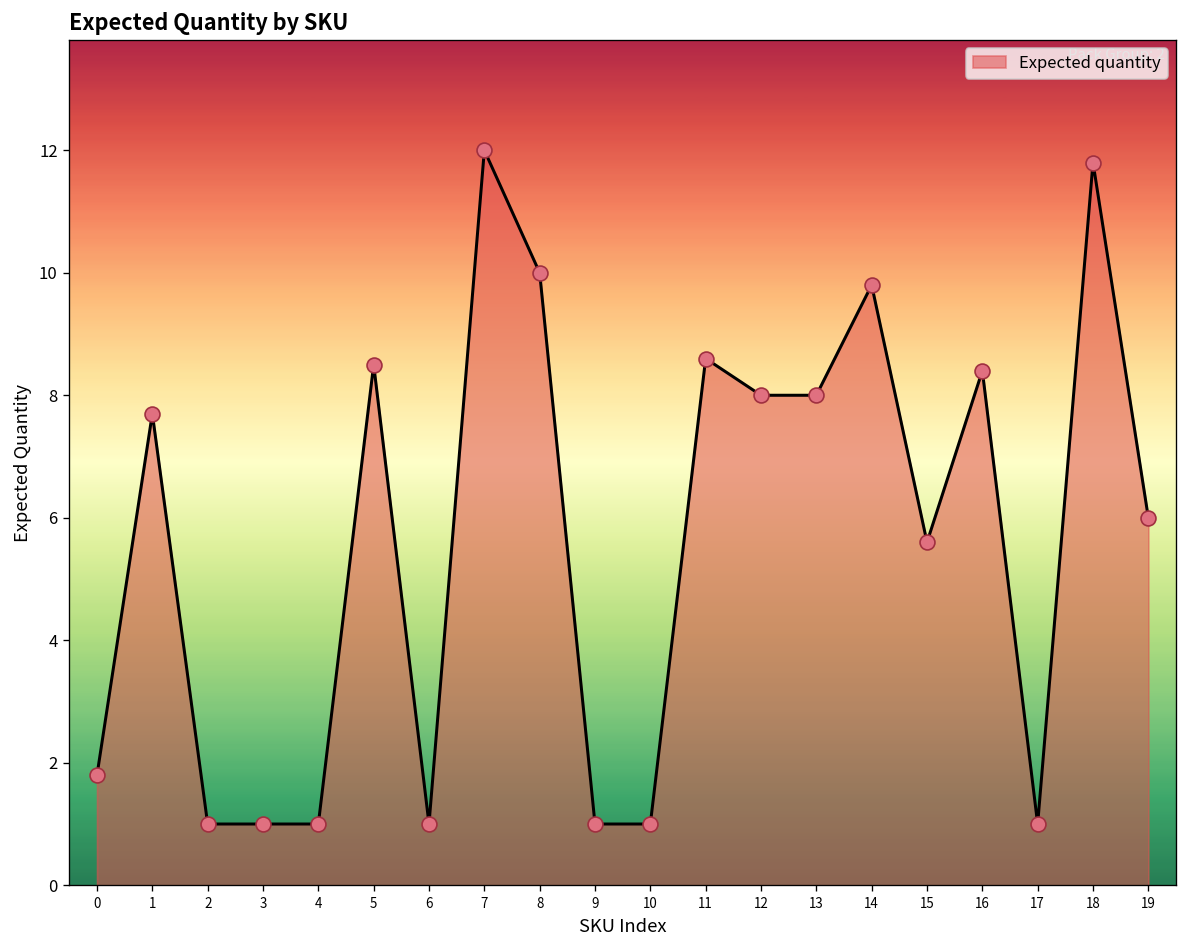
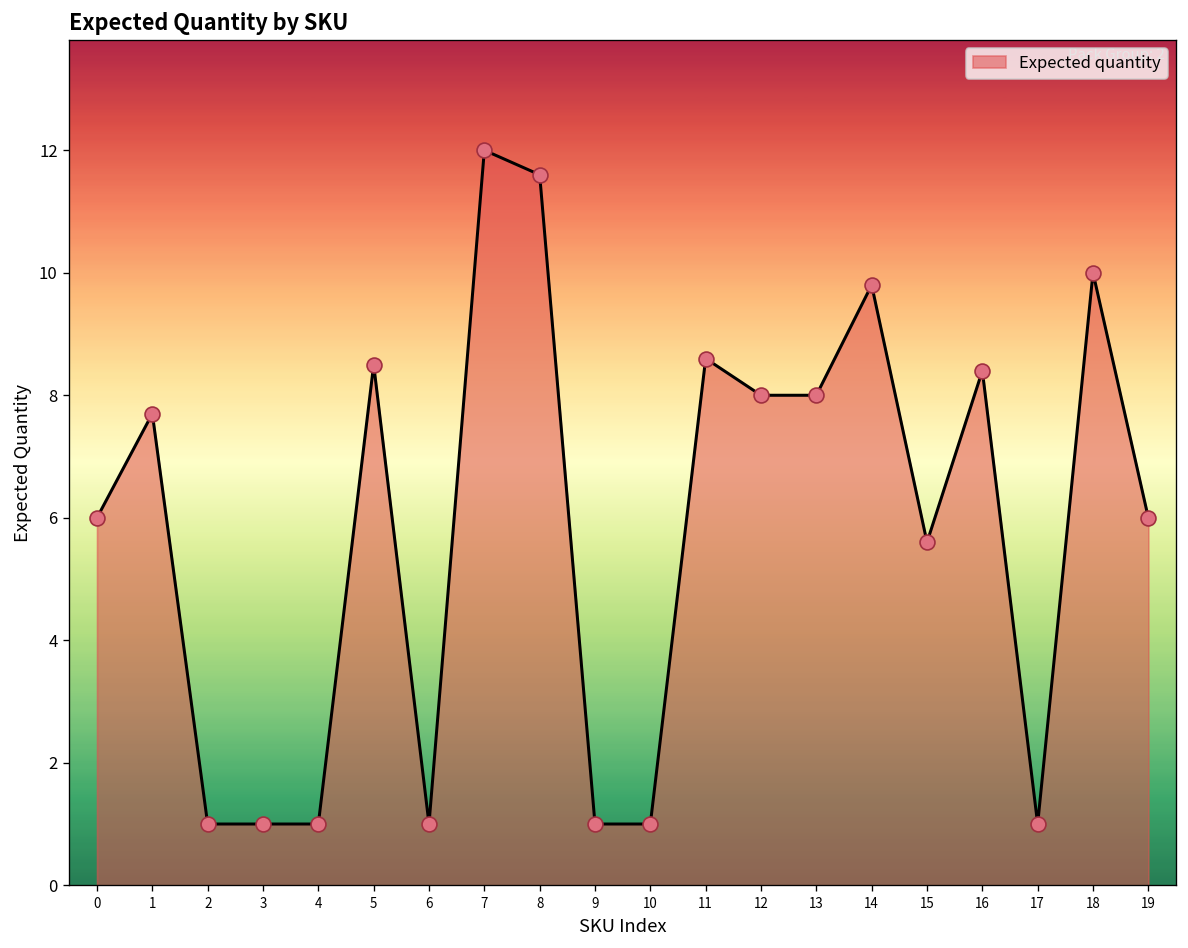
0: 1.8 -> 6.0
8: 10.0 -> 11.6
18: 11.8 -> 10.0
